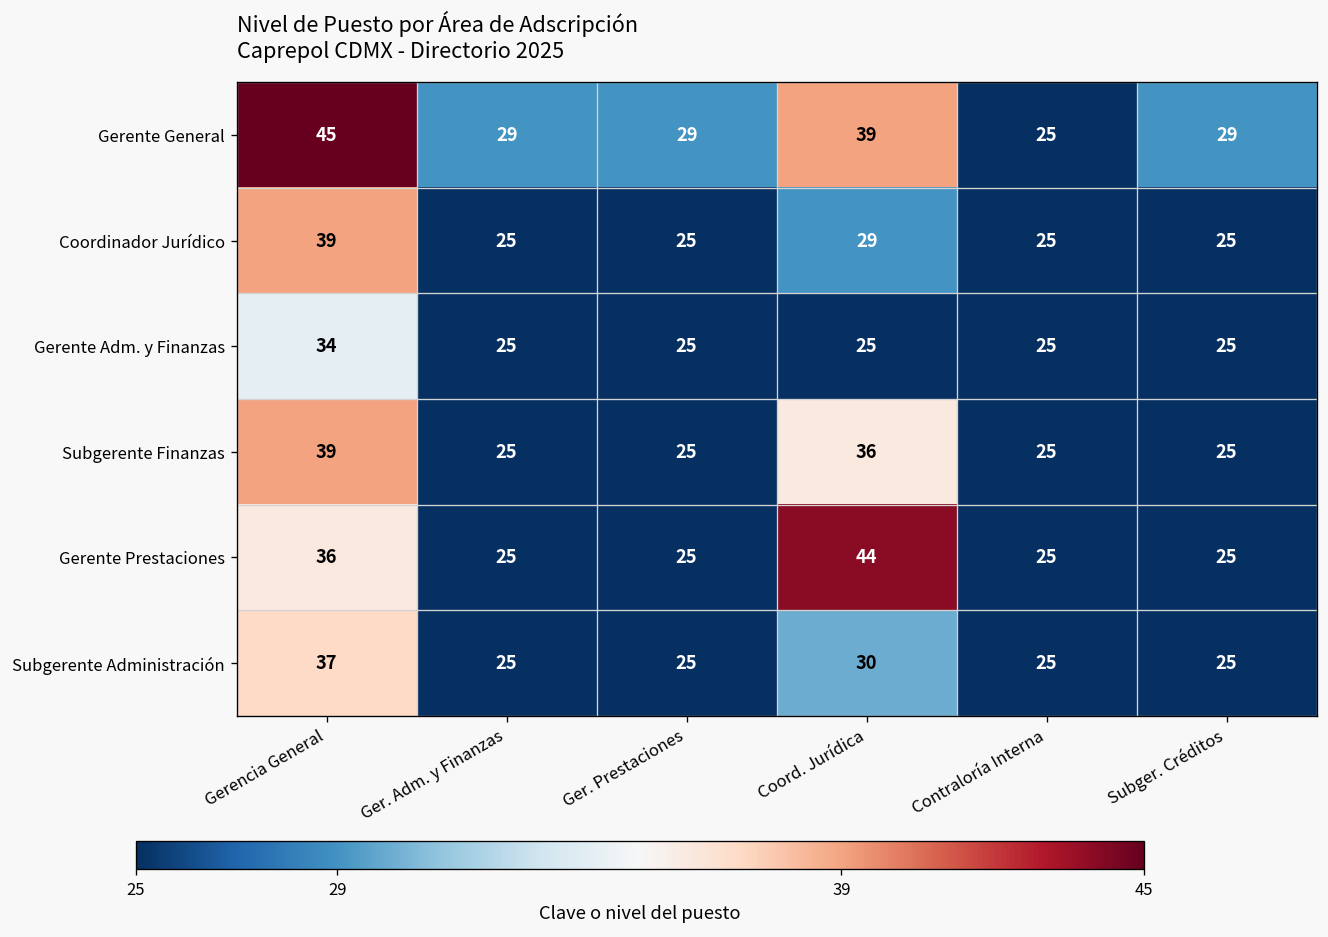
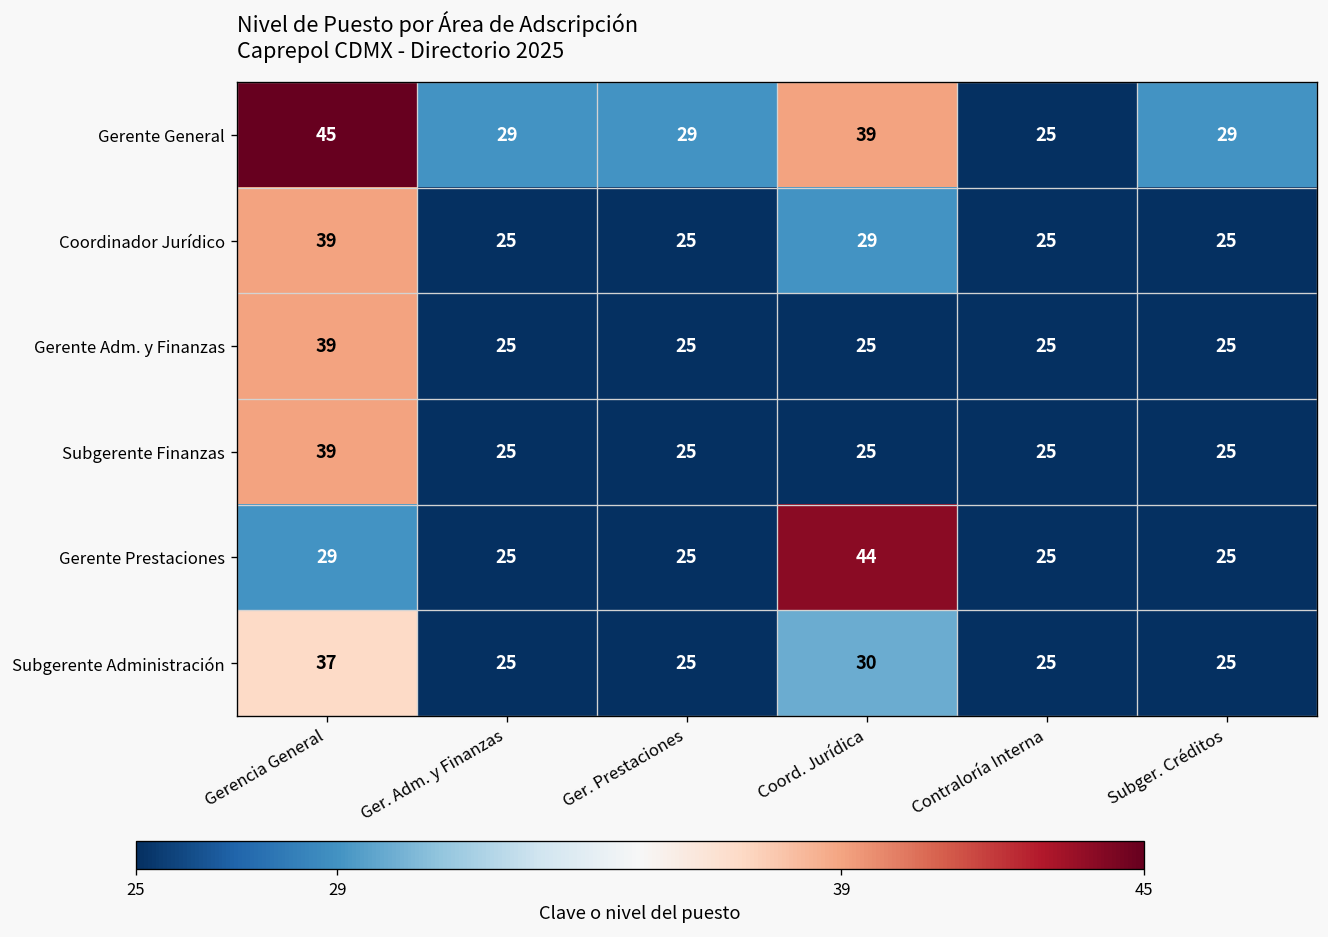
Gerente Adm. y Finanzas, Gerencia General: 34 -> 39
Subgerente Finanzas, Coord. Jurídica: 36 -> 25
Gerente Prestaciones, Gerencia General: 36 -> 29
